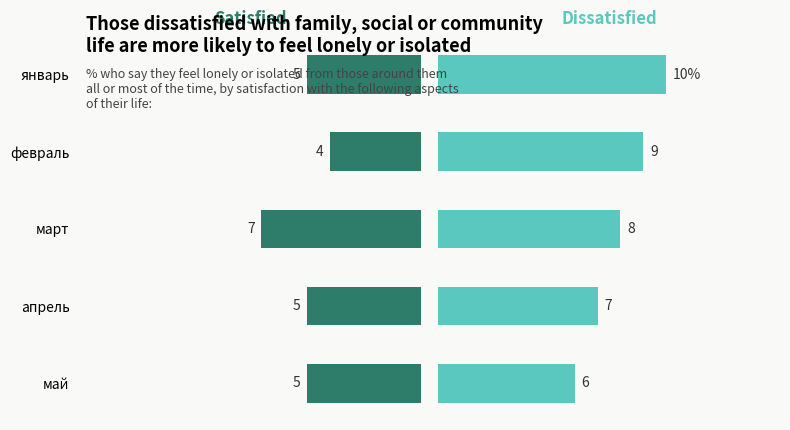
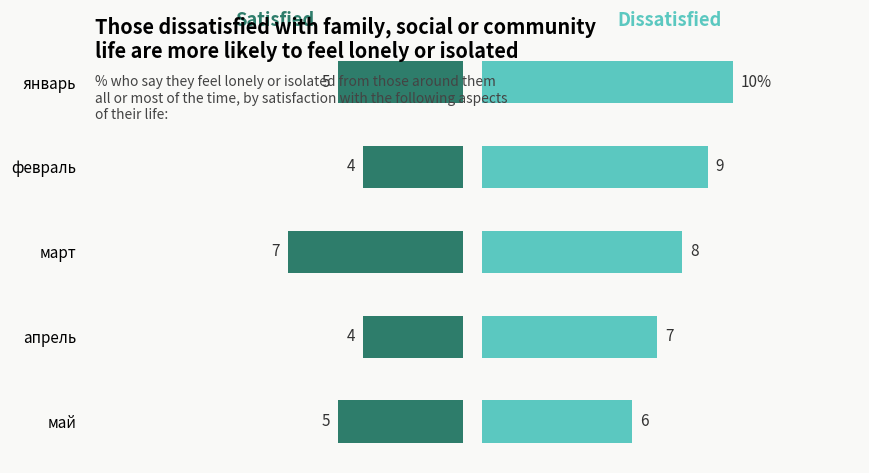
Satisfied, апрель: 5 -> 4
